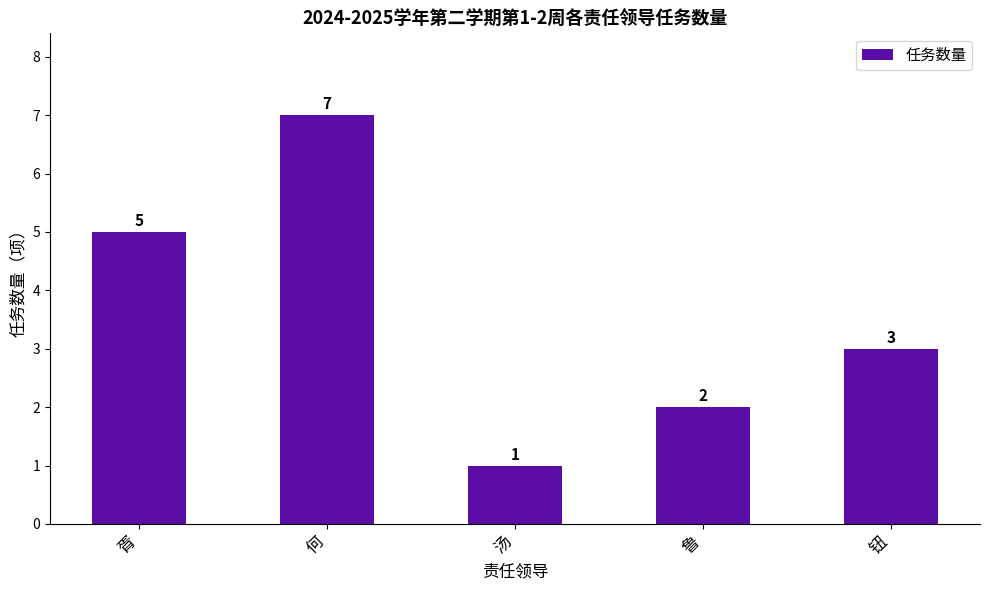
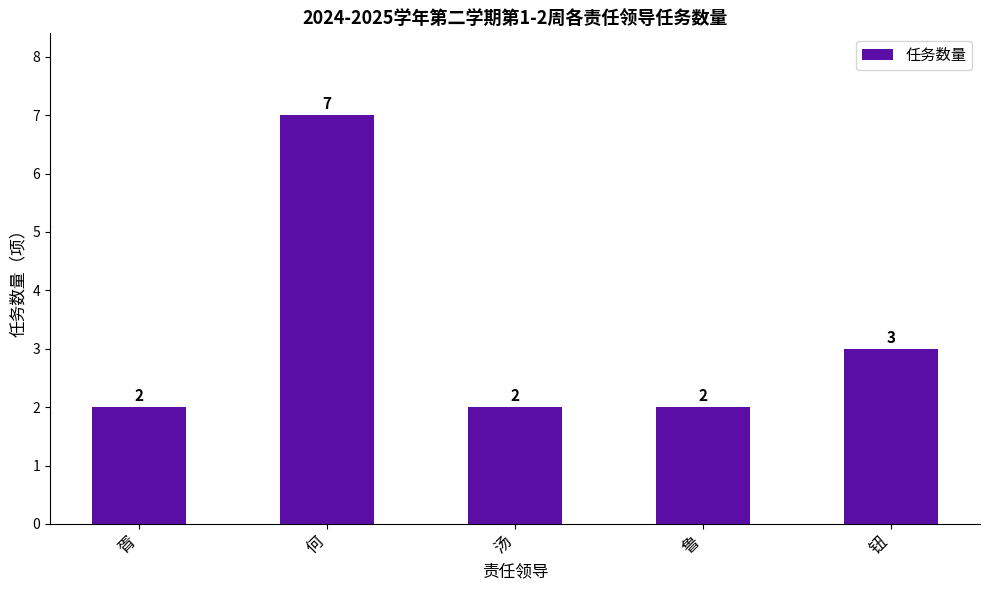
胥: 5 -> 2
汤: 1 -> 2
